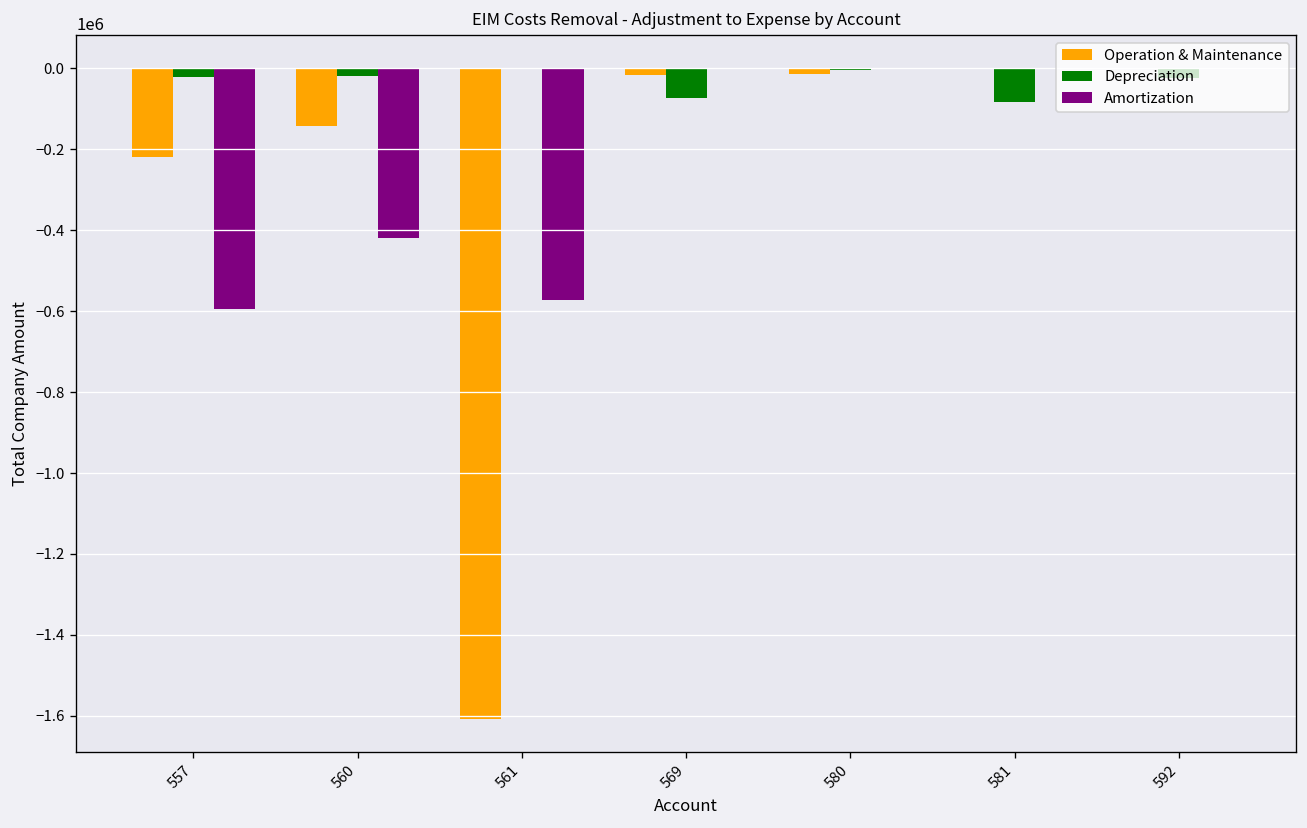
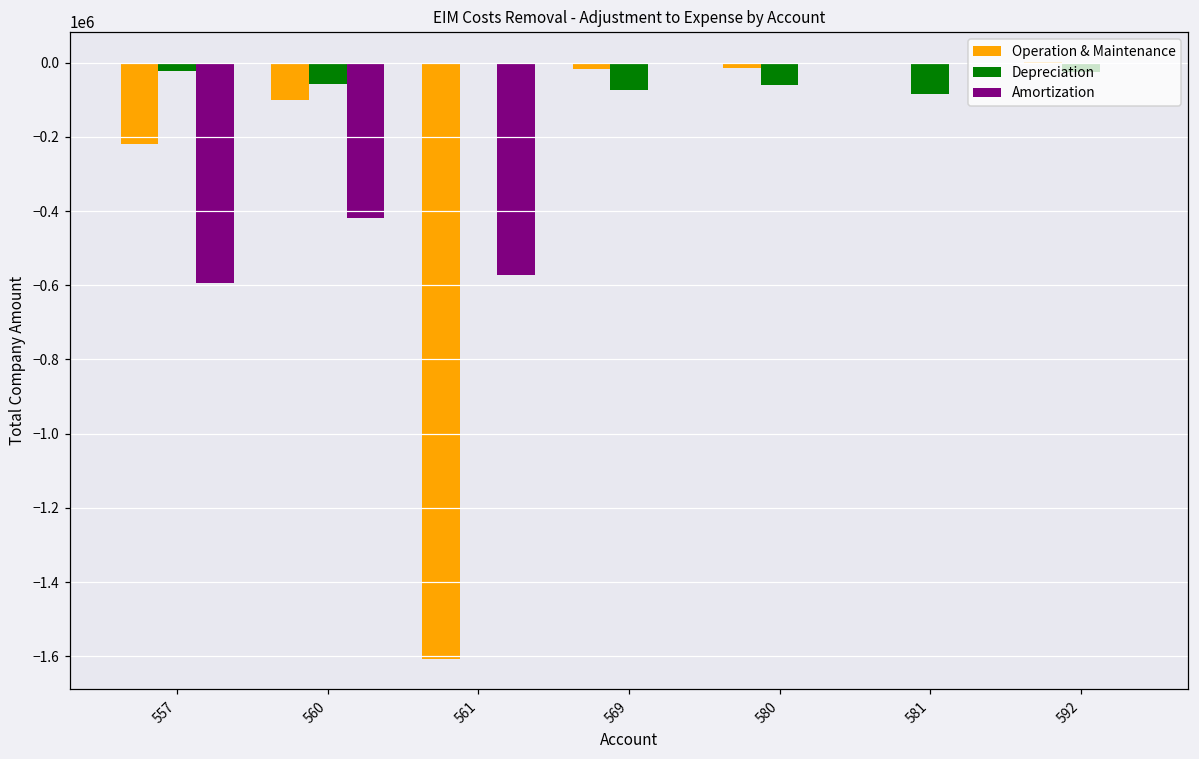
Operation & Maintenance, 560: -140000 -> -100000
Depreciation, 560: -20000 -> -60000
Depreciation, 580: 0 -> -60000
